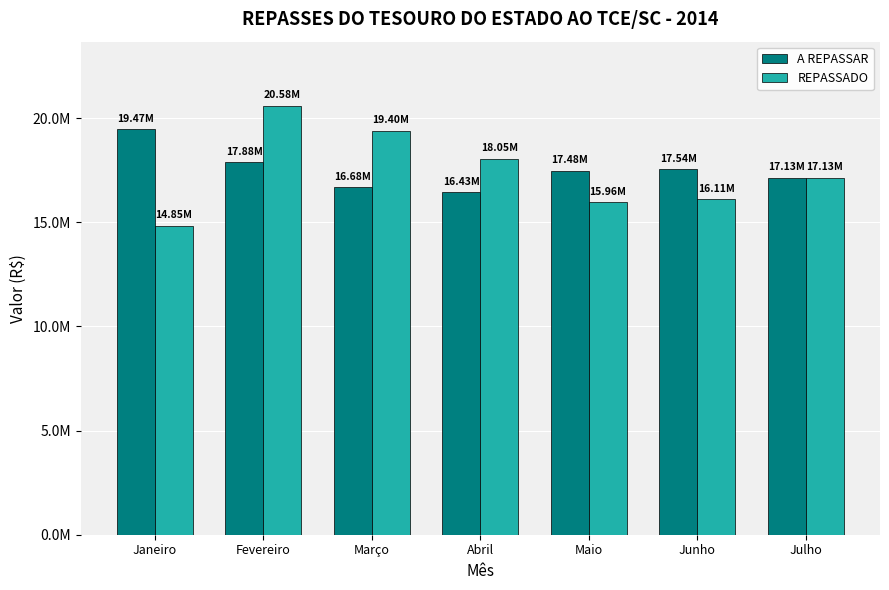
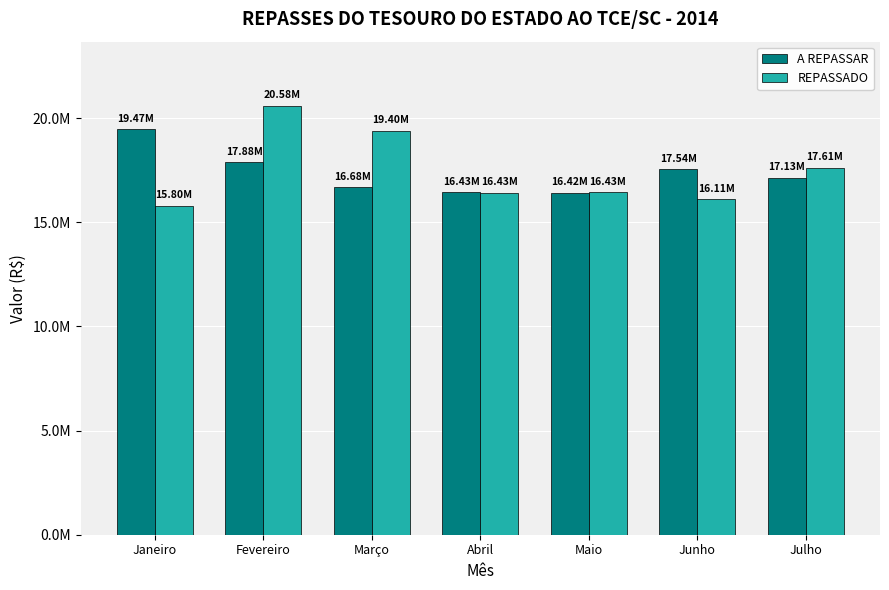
REPASSADO, Janeiro: 14.85M -> 15.80M
REPASSADO, Abril: 18.05M -> 16.43M
A REPASSAR, Maio: 17.48M -> 16.42M
REPASSADO, Maio: 15.96M -> 16.43M
REPASSADO, Julho: 17.13M -> 17.61M
